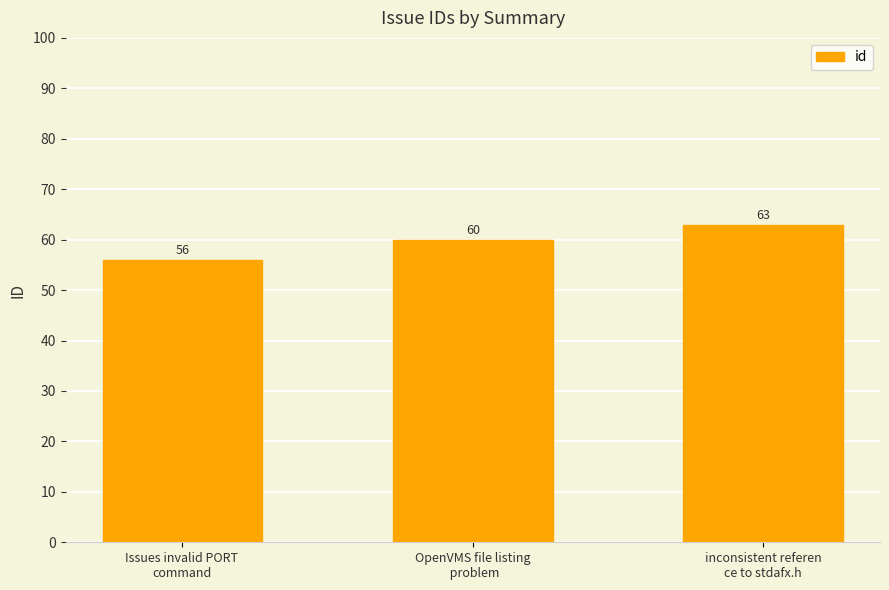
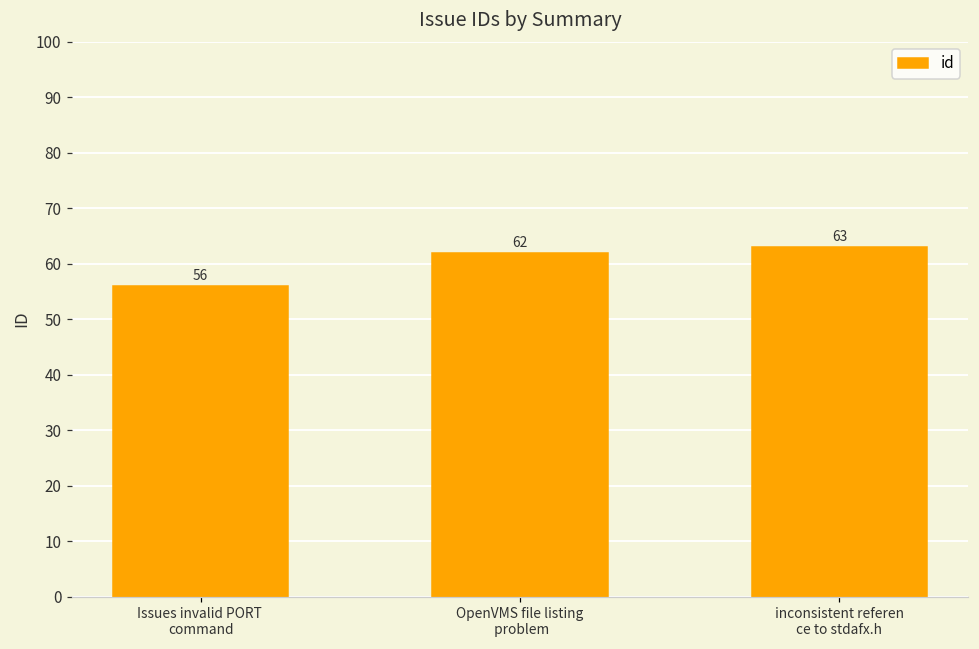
OpenVMS file listing problem: 60 -> 62
